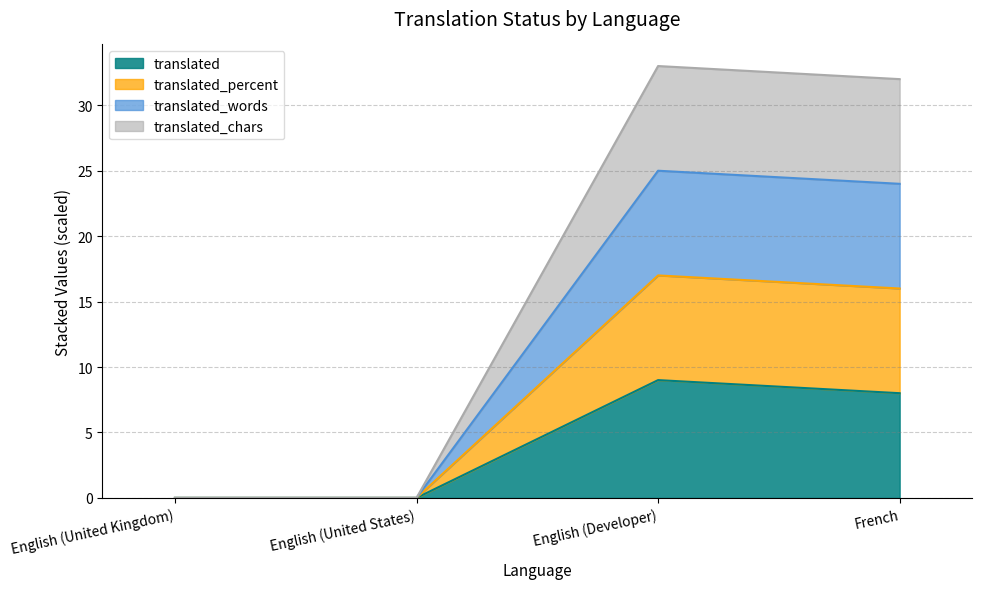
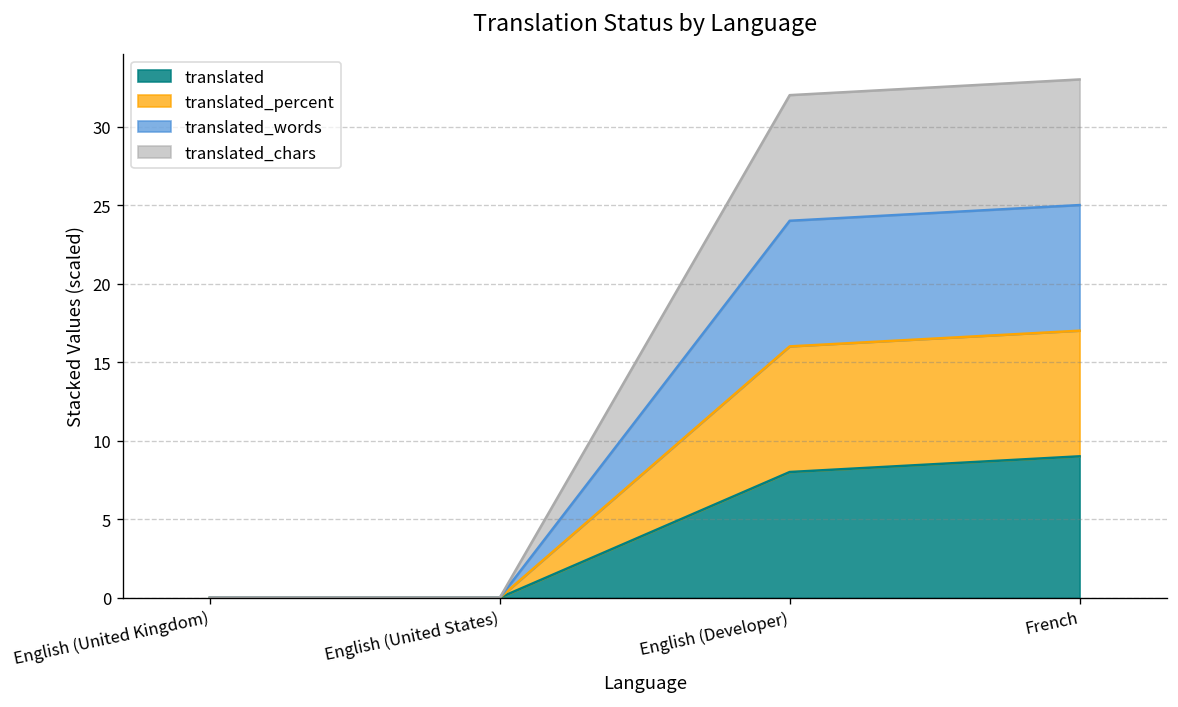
translated, English (Developer): 9 -> 8
translated, French: 8 -> 9
